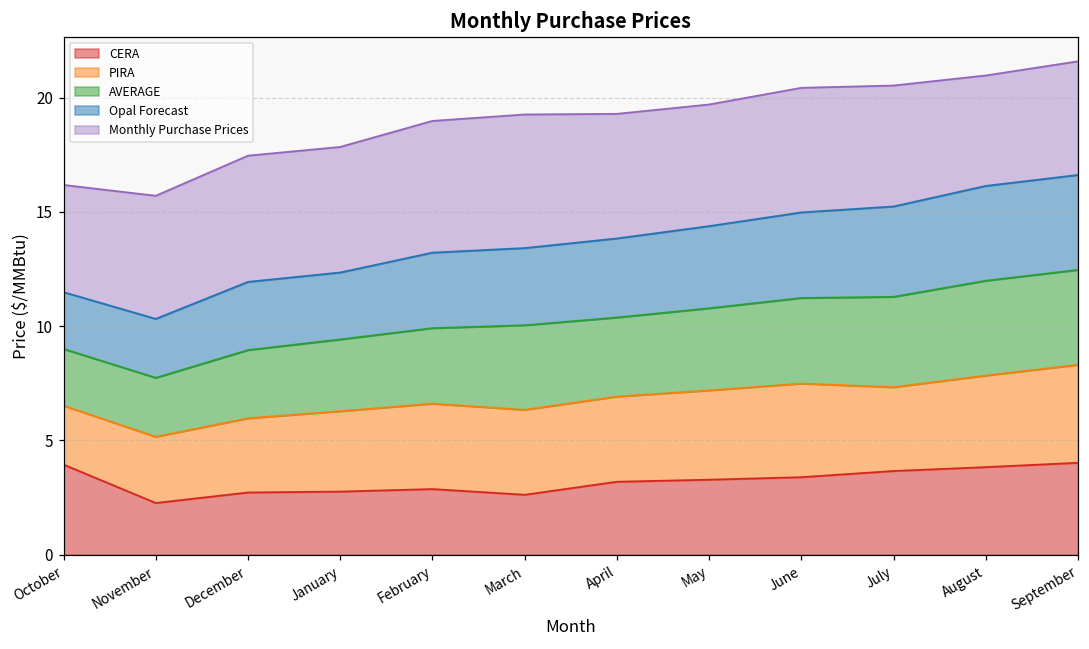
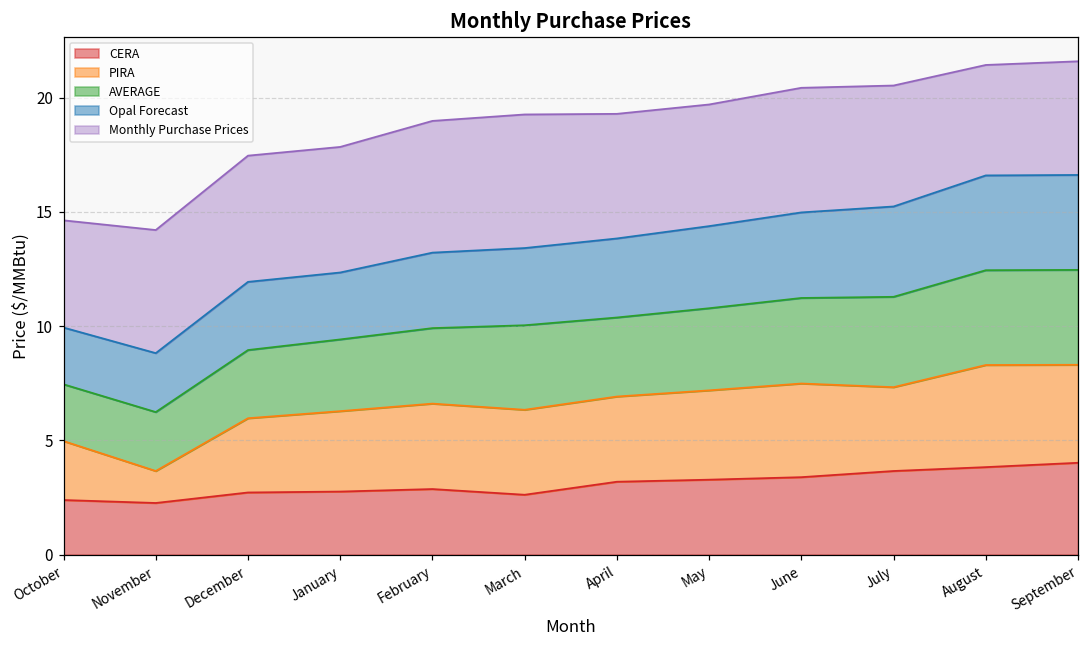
CERA, October: 3.9 -> 2.4
PIRA, November: 2.9 -> 1.4
PIRA, August: 4.0 -> 4.5
